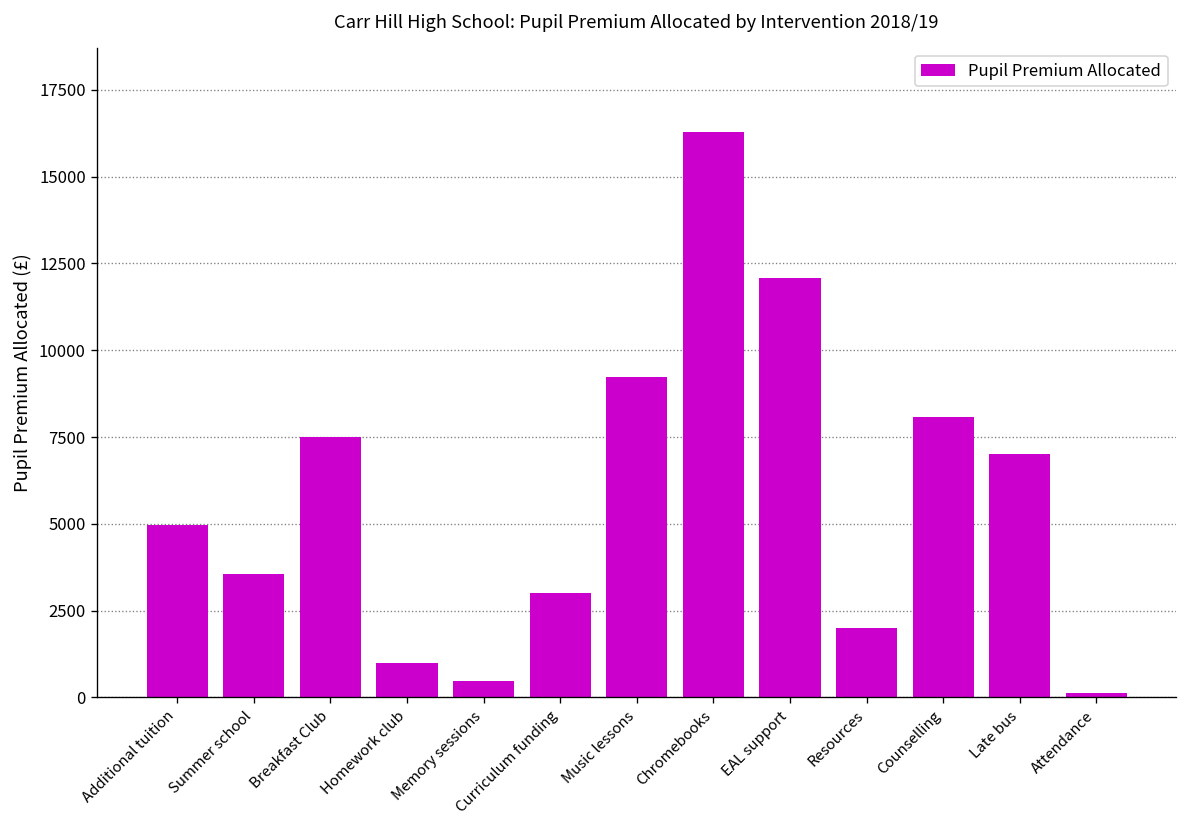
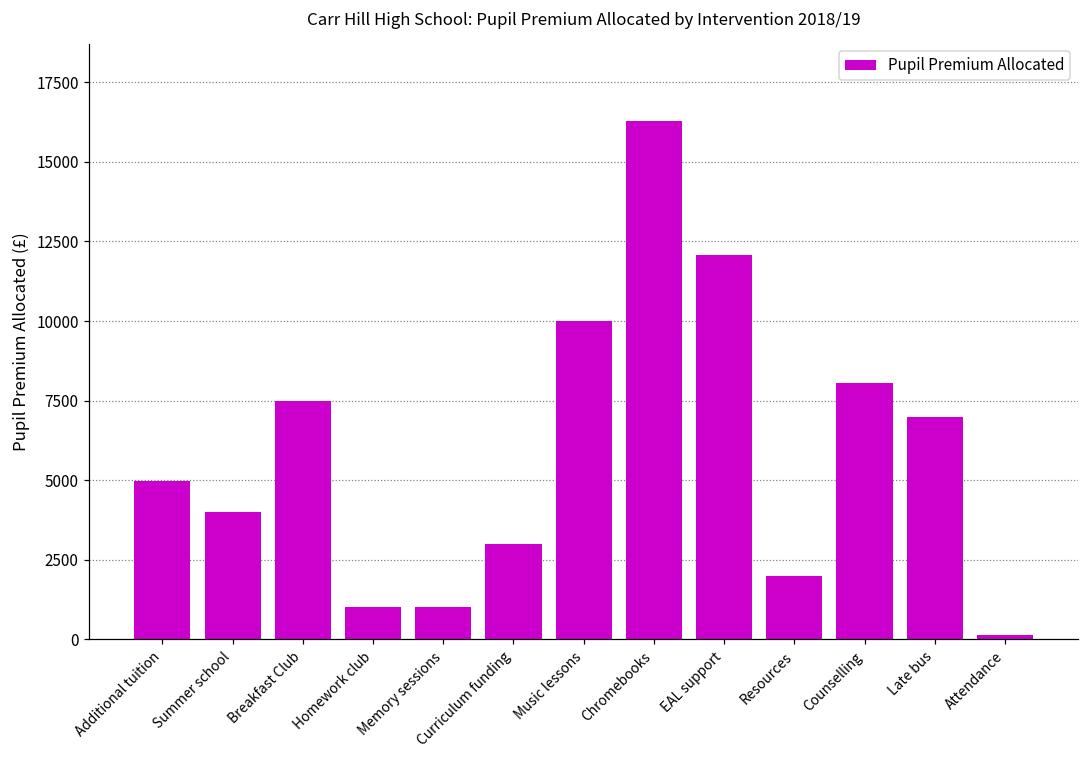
Summer school: 3500 -> 4000
Memory sessions: 500 -> 1000
Music lessons: 9200 -> 10000
